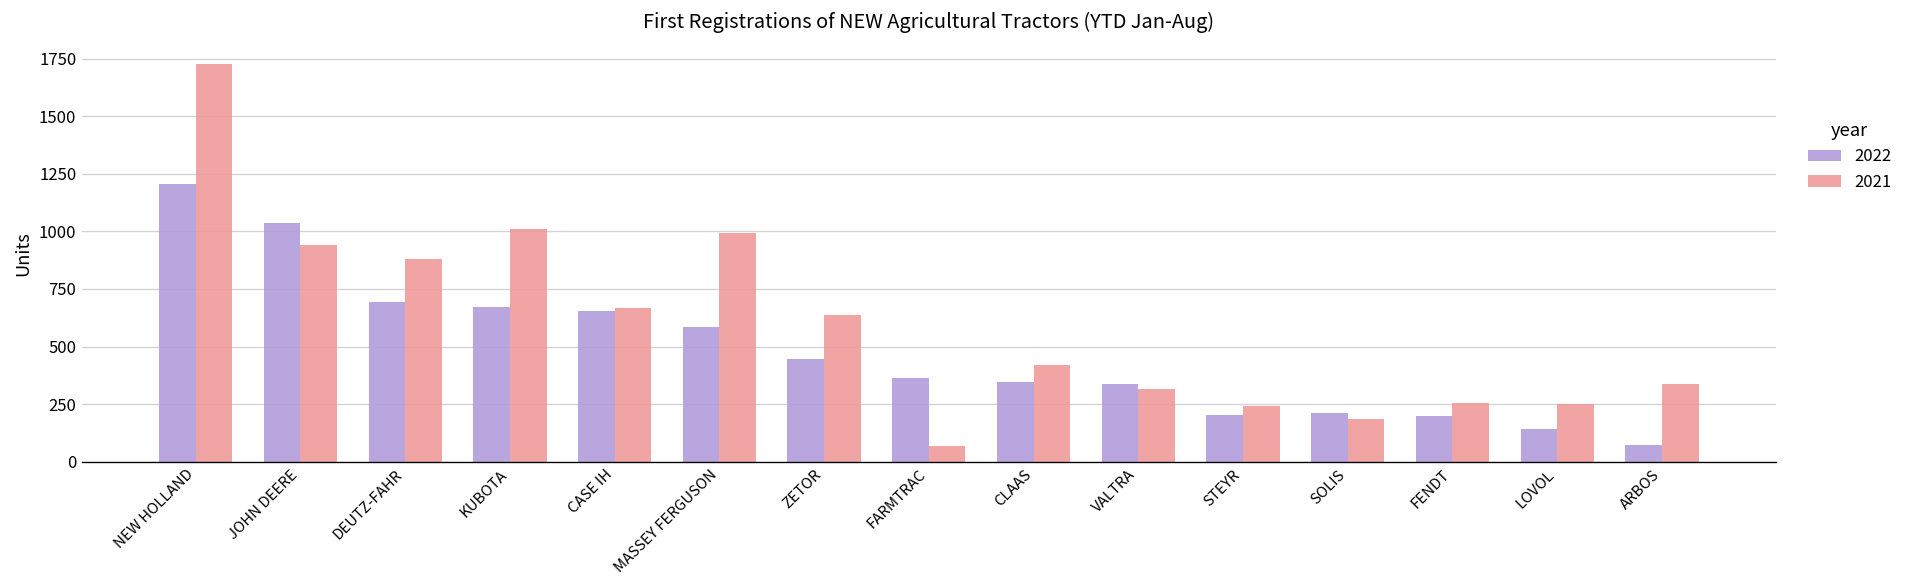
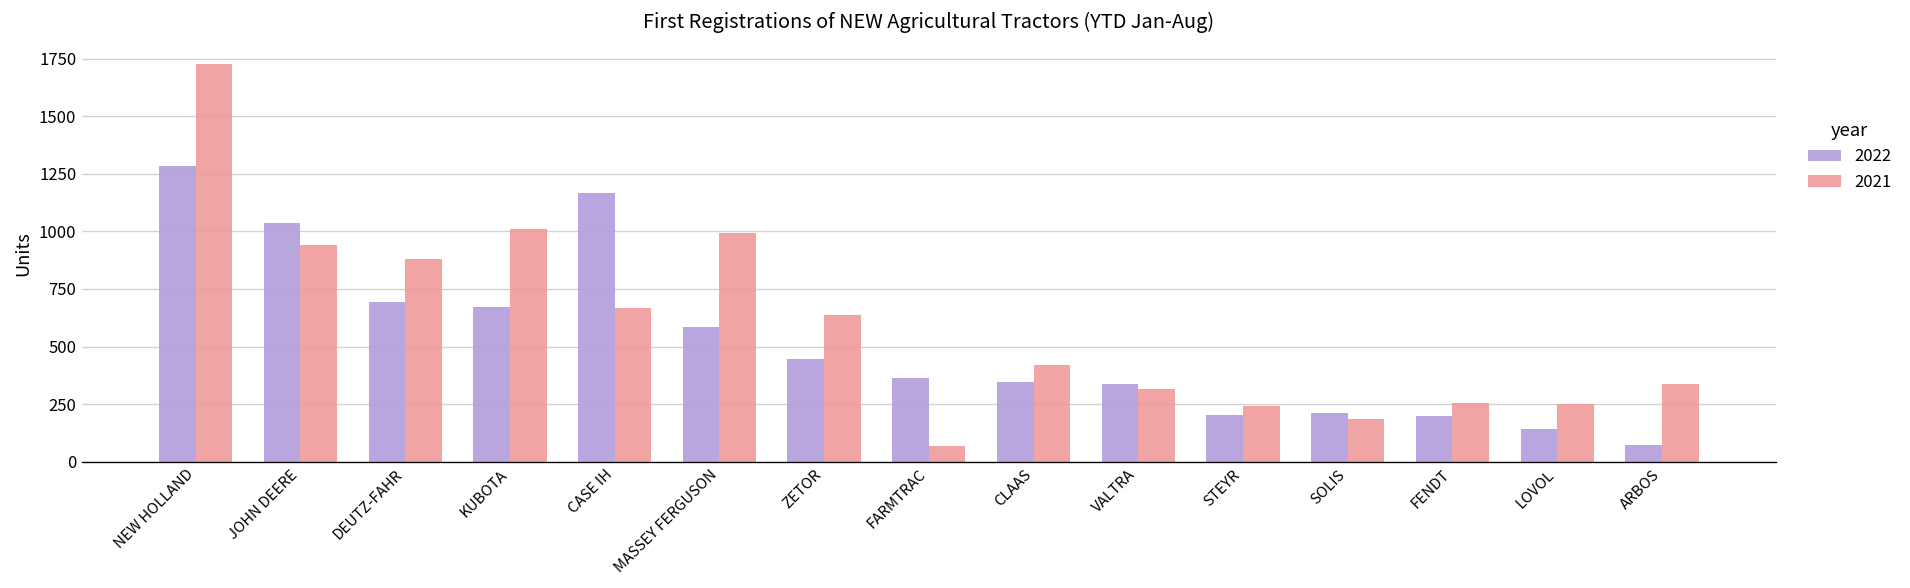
2022, NEW HOLLAND: 1210 -> 1280
2022, CASE IH: 660 -> 1170
